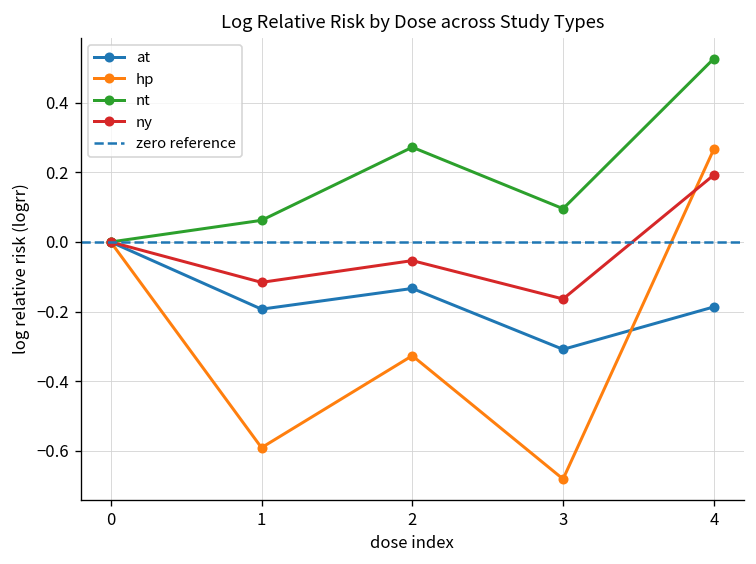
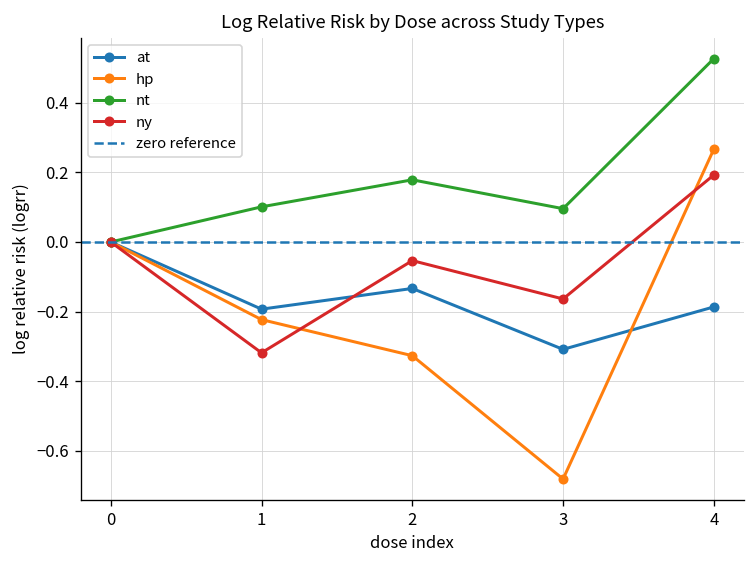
hp, 1: -0.59 -> -0.22
nt, 1: 0.06 -> 0.10
ny, 1: -0.12 -> -0.32
nt, 2: 0.27 -> 0.18
